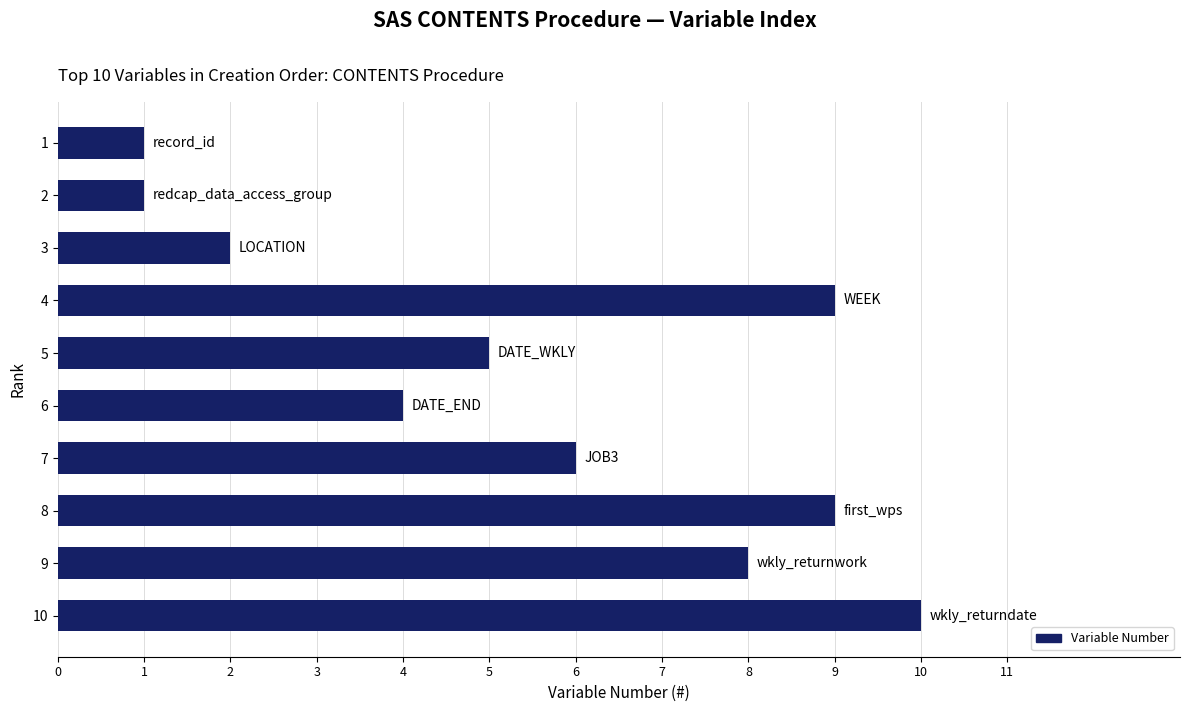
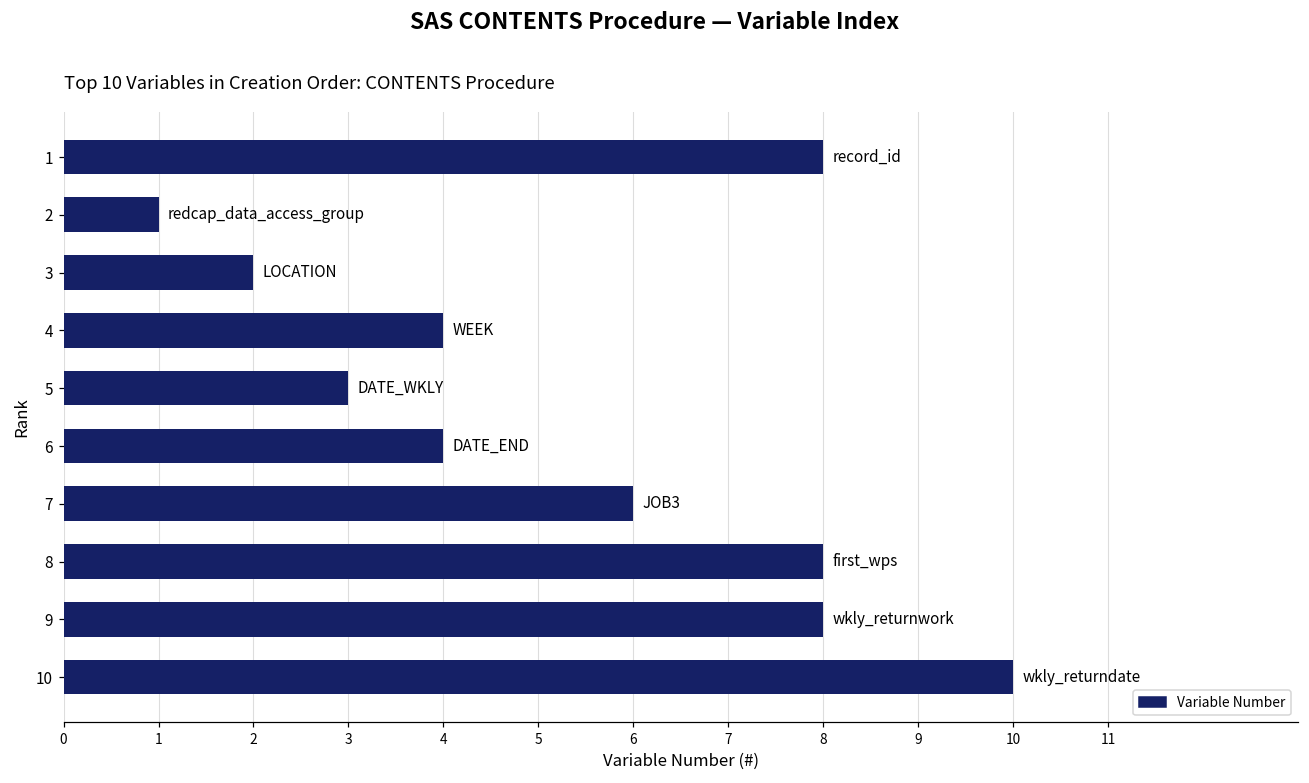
1: 1 -> 8
4: 9 -> 4
5: 5 -> 3
8: 9 -> 8
